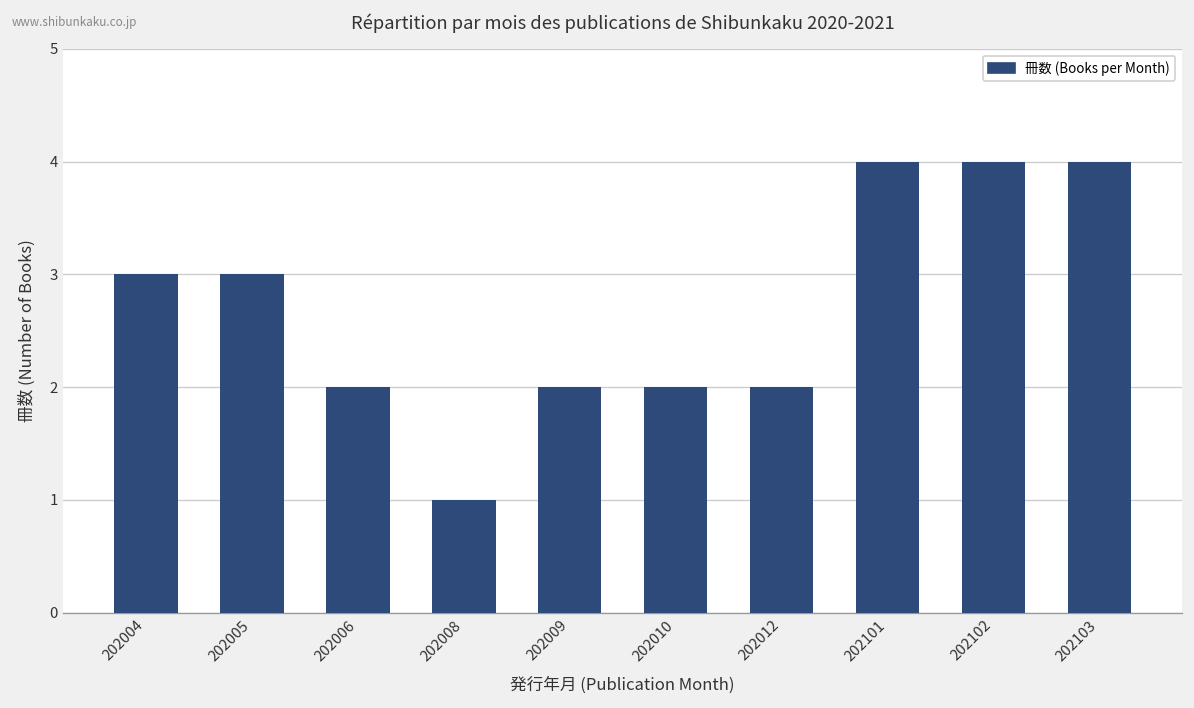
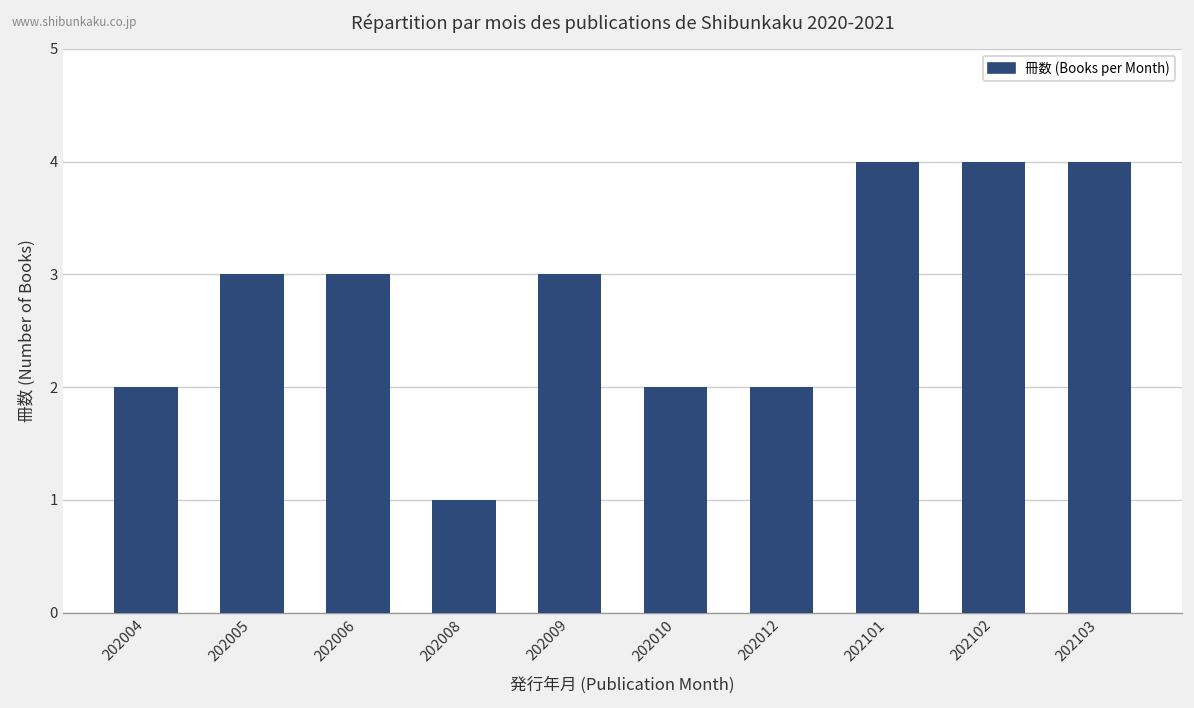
202004: 3 -> 2
202006: 2 -> 3
202009: 2 -> 3
